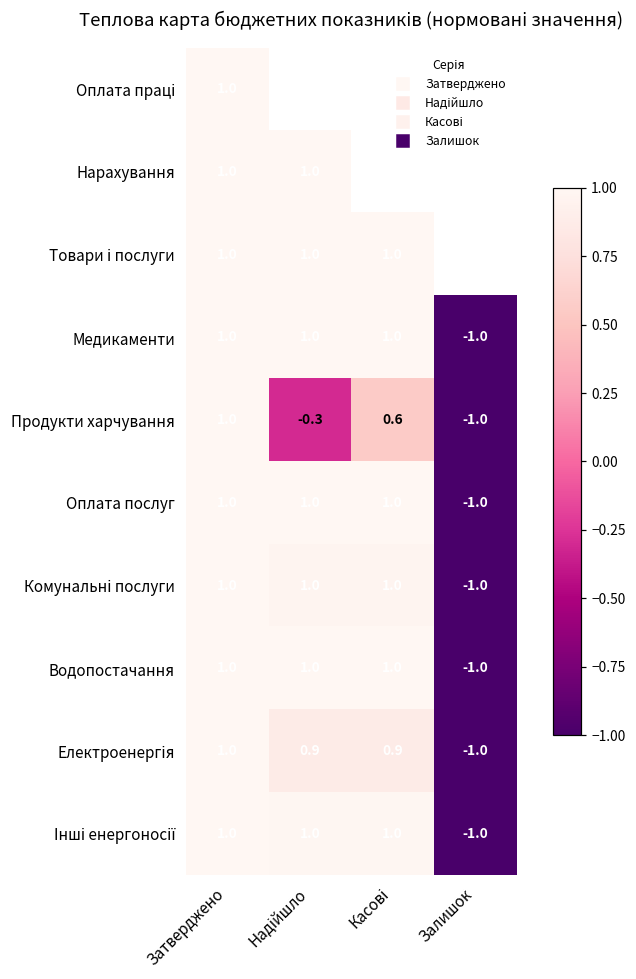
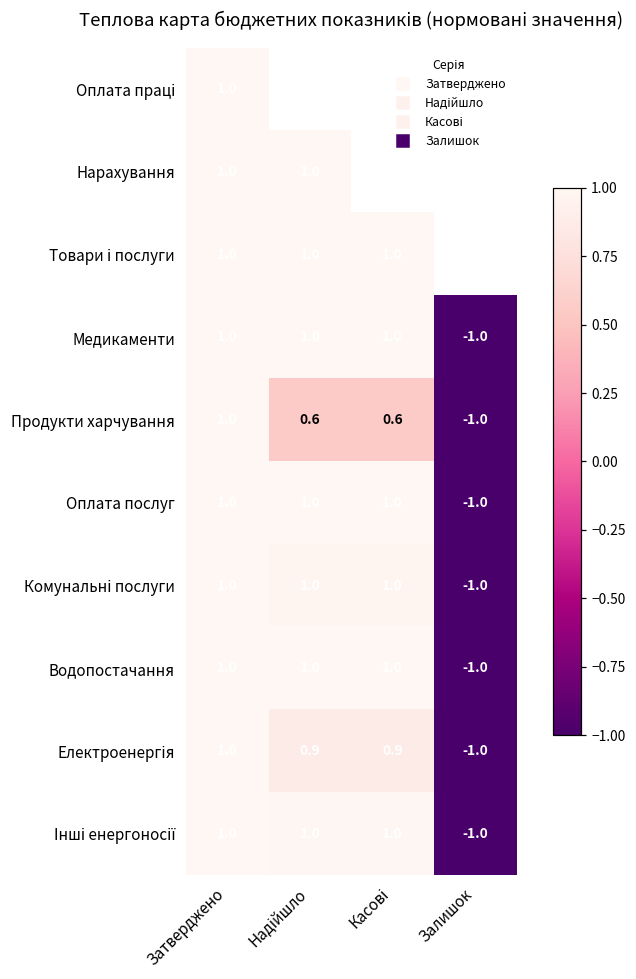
Продукти харчування, Надійшло: -0.3 -> 0.6
